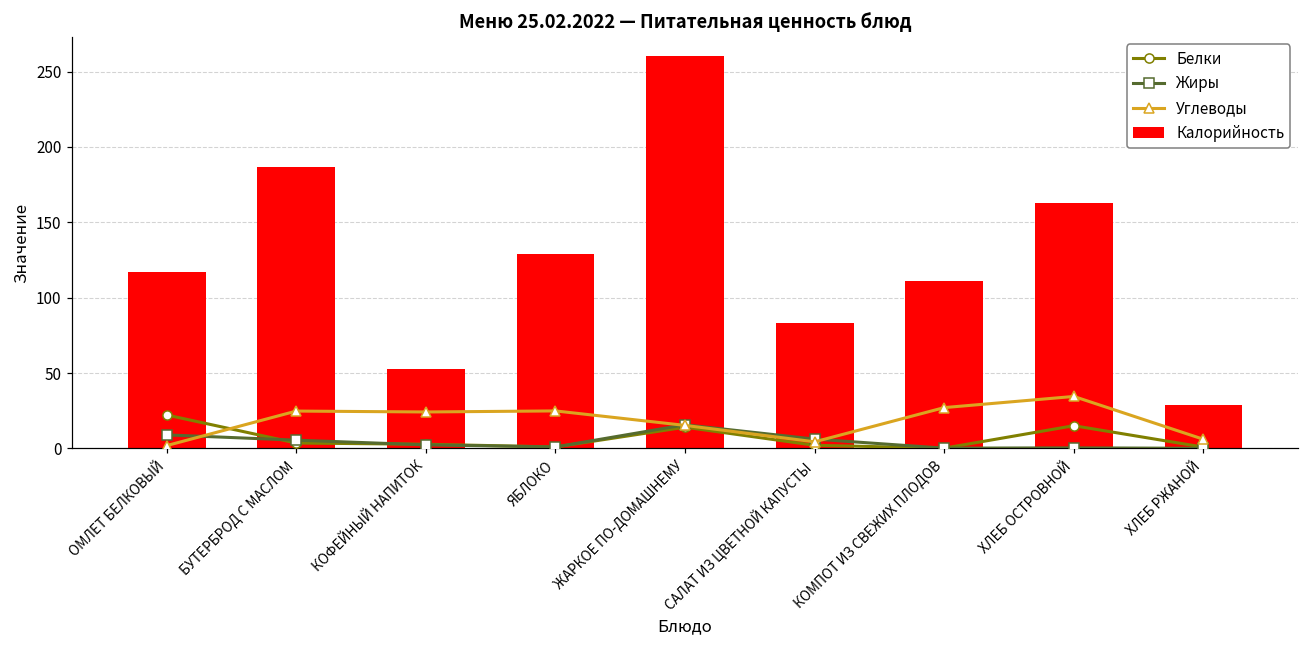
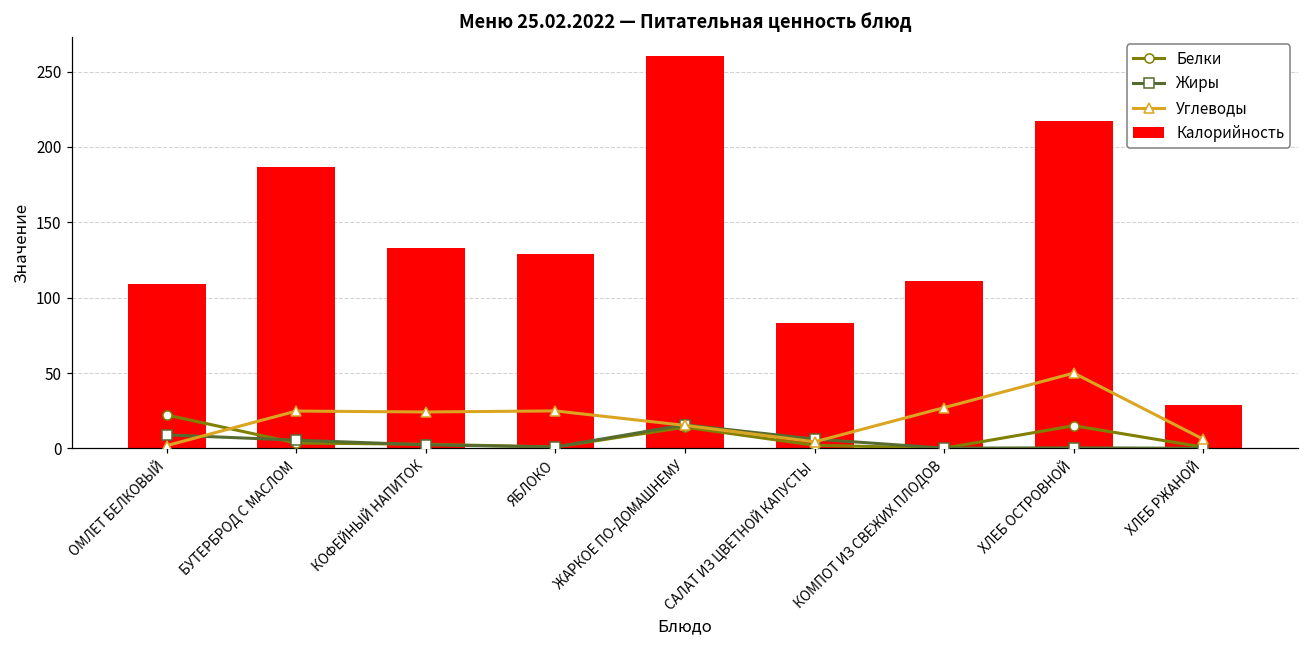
Калорийность, ОМЛЕТ БЕЛКОВЫЙ: 117 -> 109
Калорийность, КОФЕЙНЫЙ НАПИТОК: 53 -> 133
Калорийность, ХЛЕБ ОСТРОВНОЙ: 163 -> 217
Углеводы, ХЛЕБ ОСТРОВНОЙ: 35 -> 50
